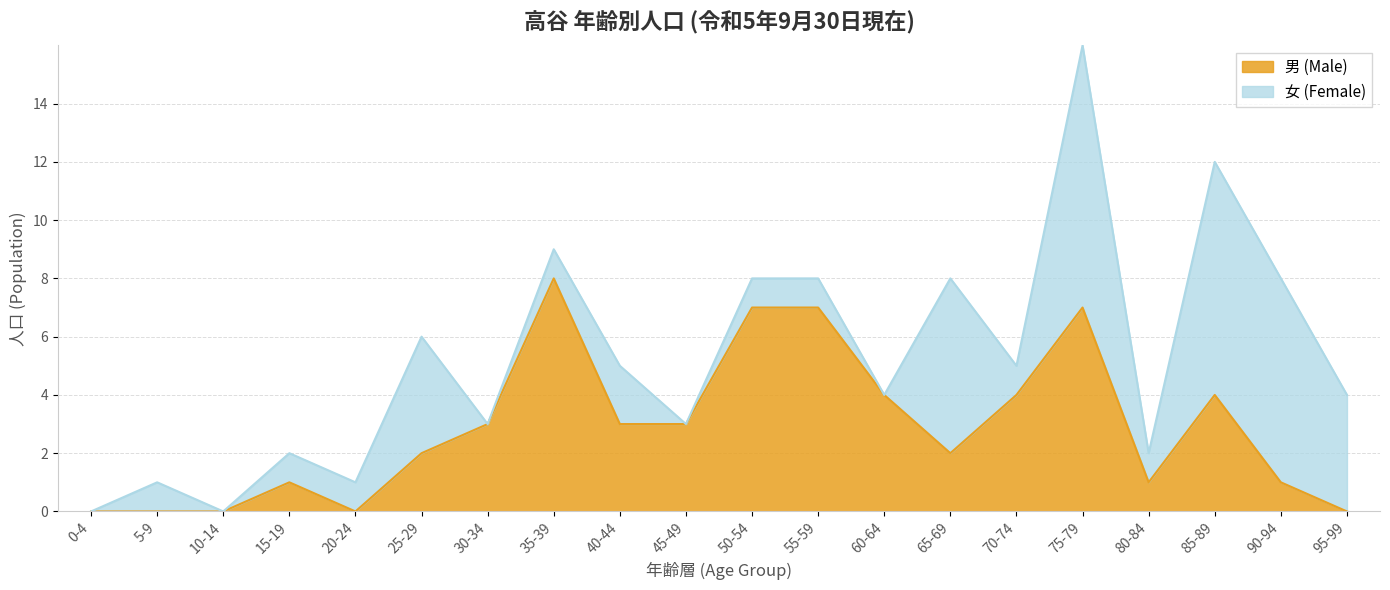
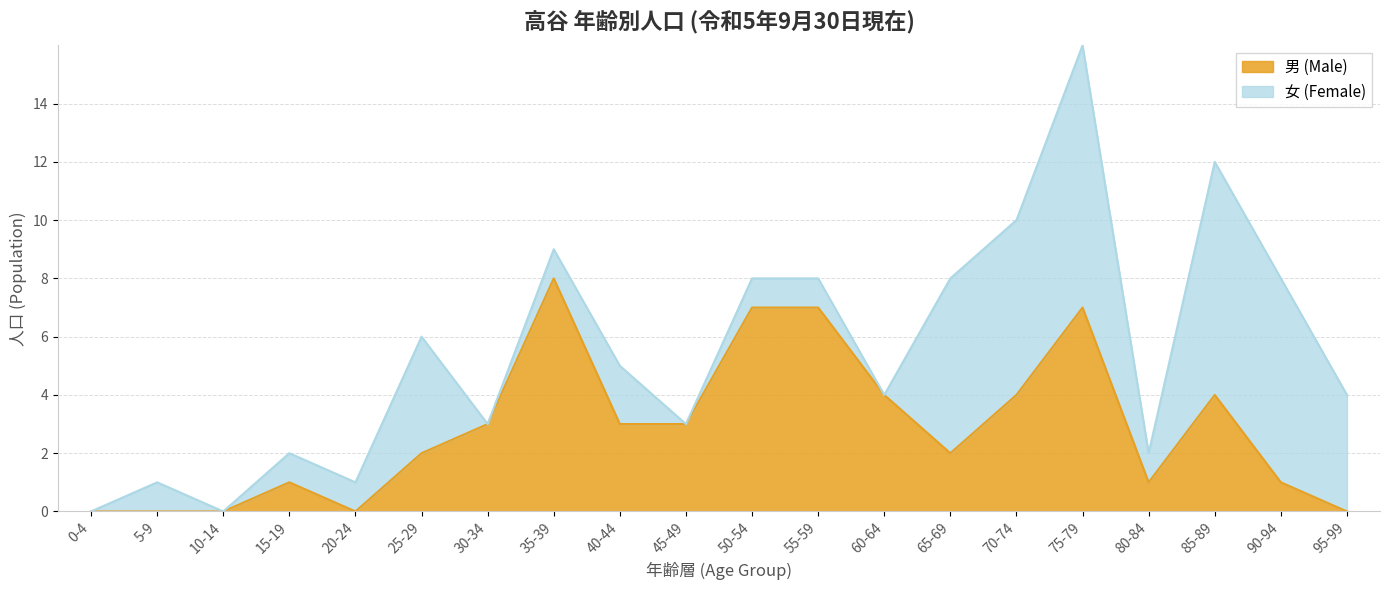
女 (Female), 70-74: 1 -> 6
